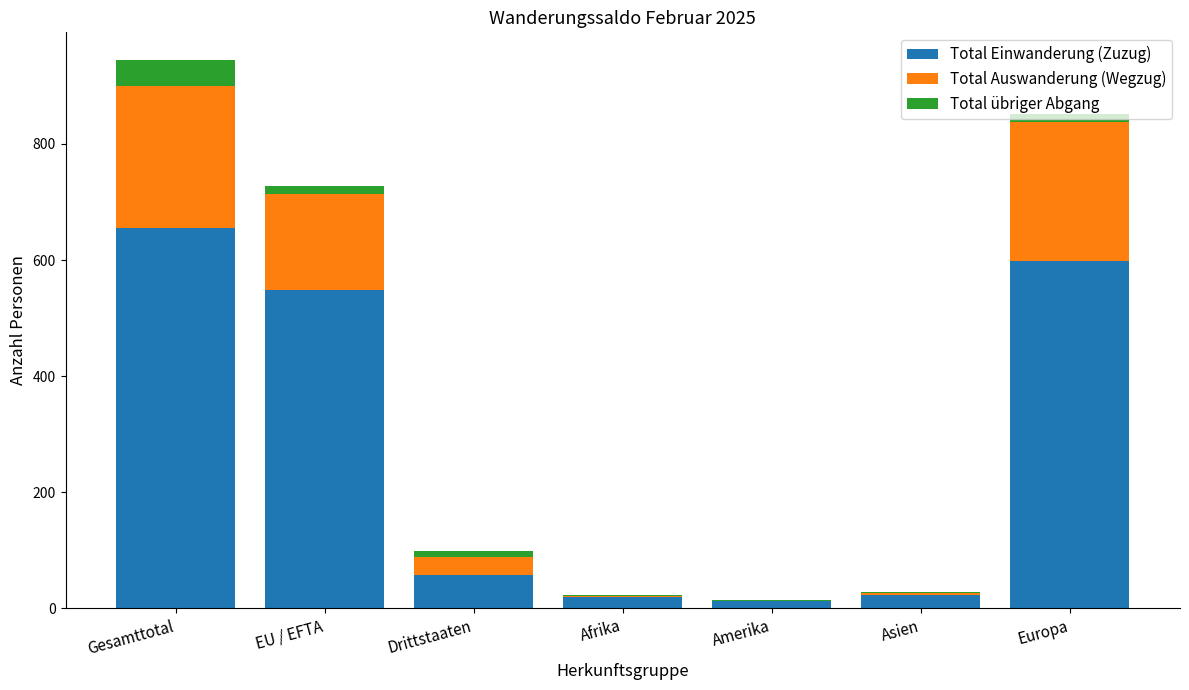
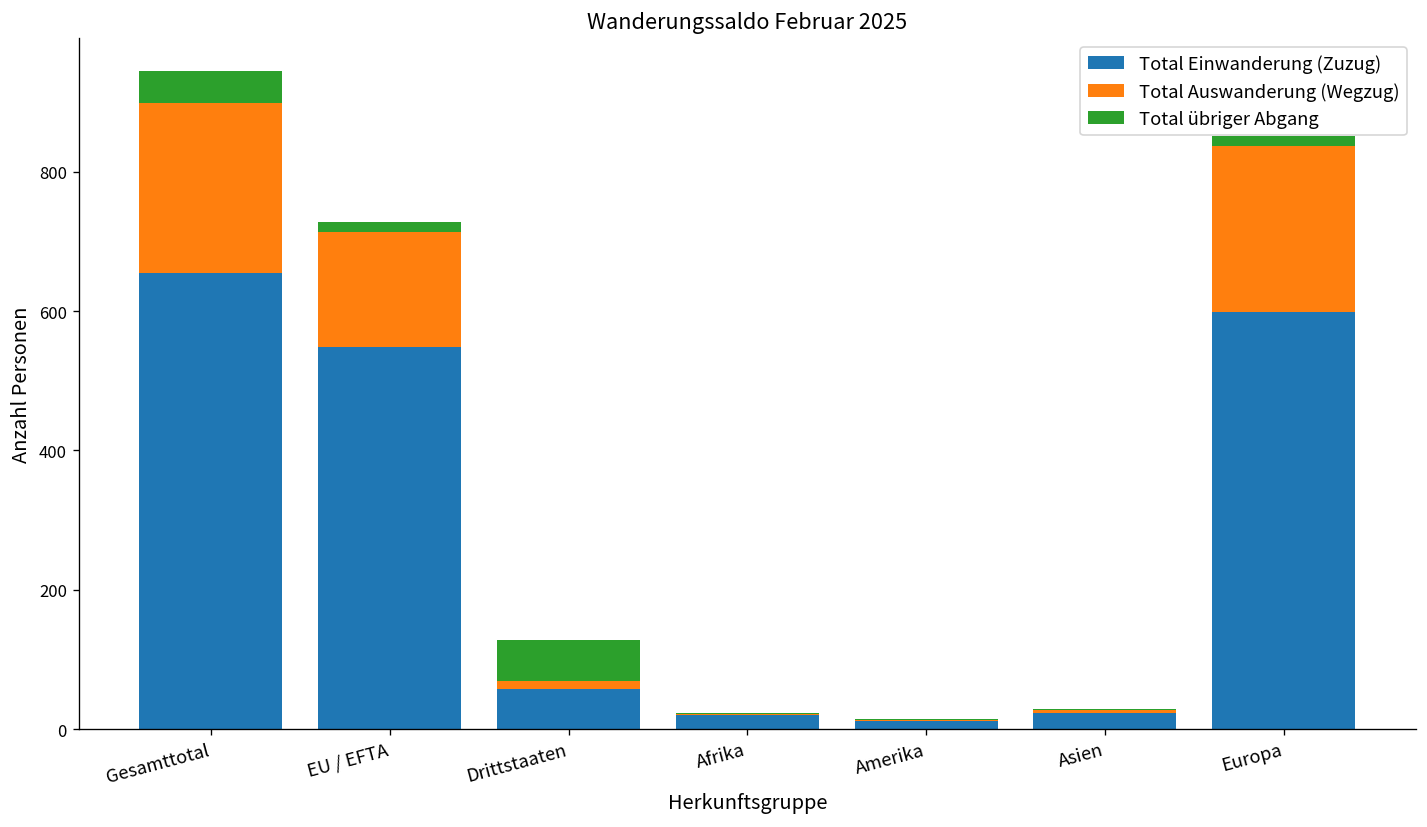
Total Auswanderung (Wegzug), Drittstaaten: 30 -> 10
Total übriger Abgang, Drittstaaten: 10 -> 60
